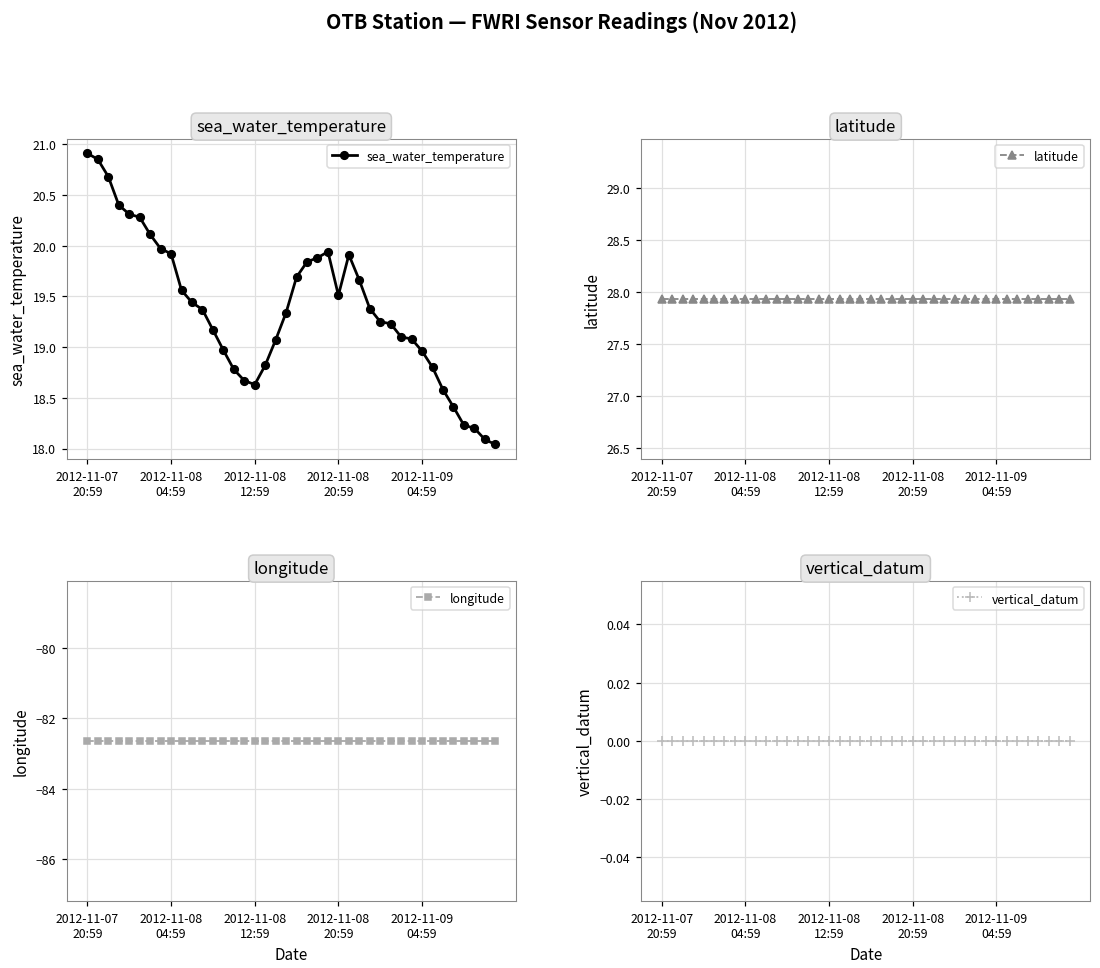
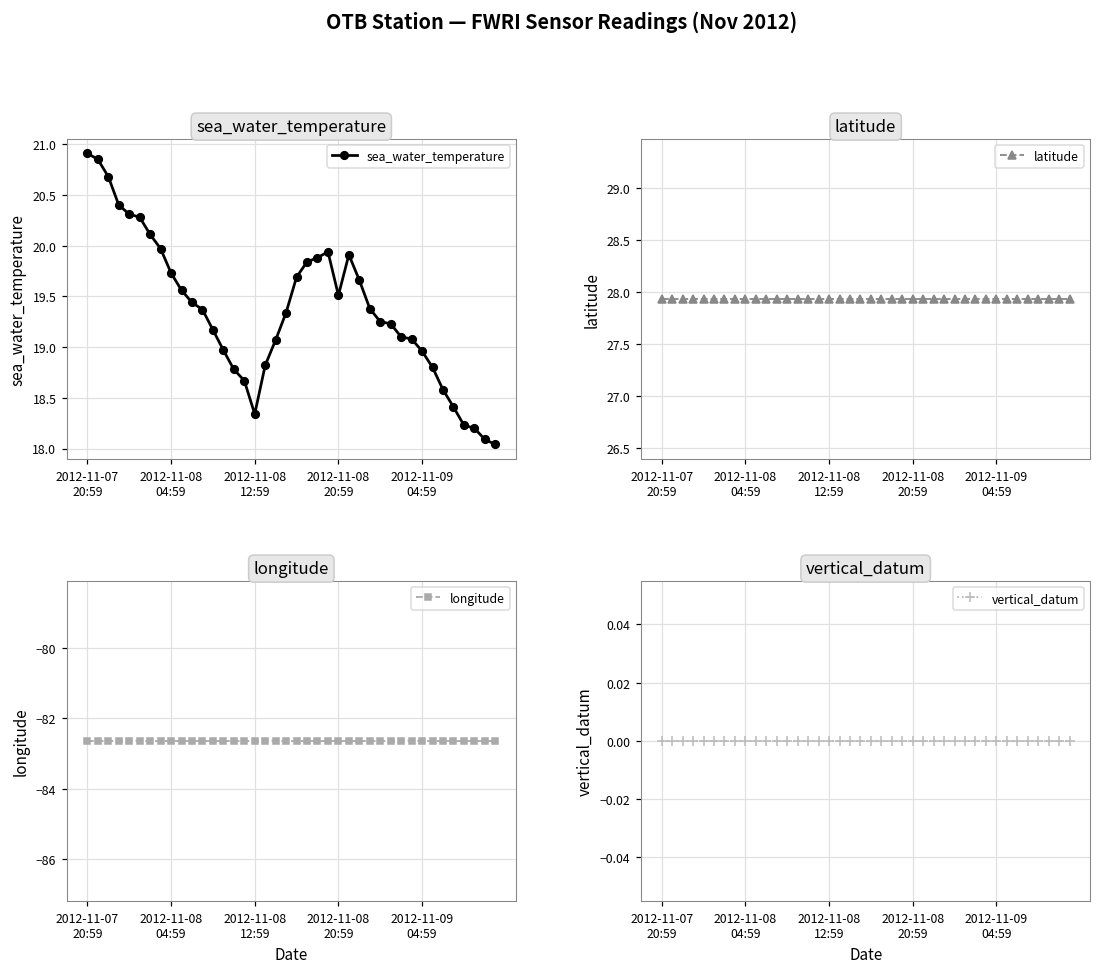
sea_water_temperature, 2012-11-08 04:59: 19.9 -> 19.7
sea_water_temperature, 2012-11-08 12:59: 18.6 -> 18.3
